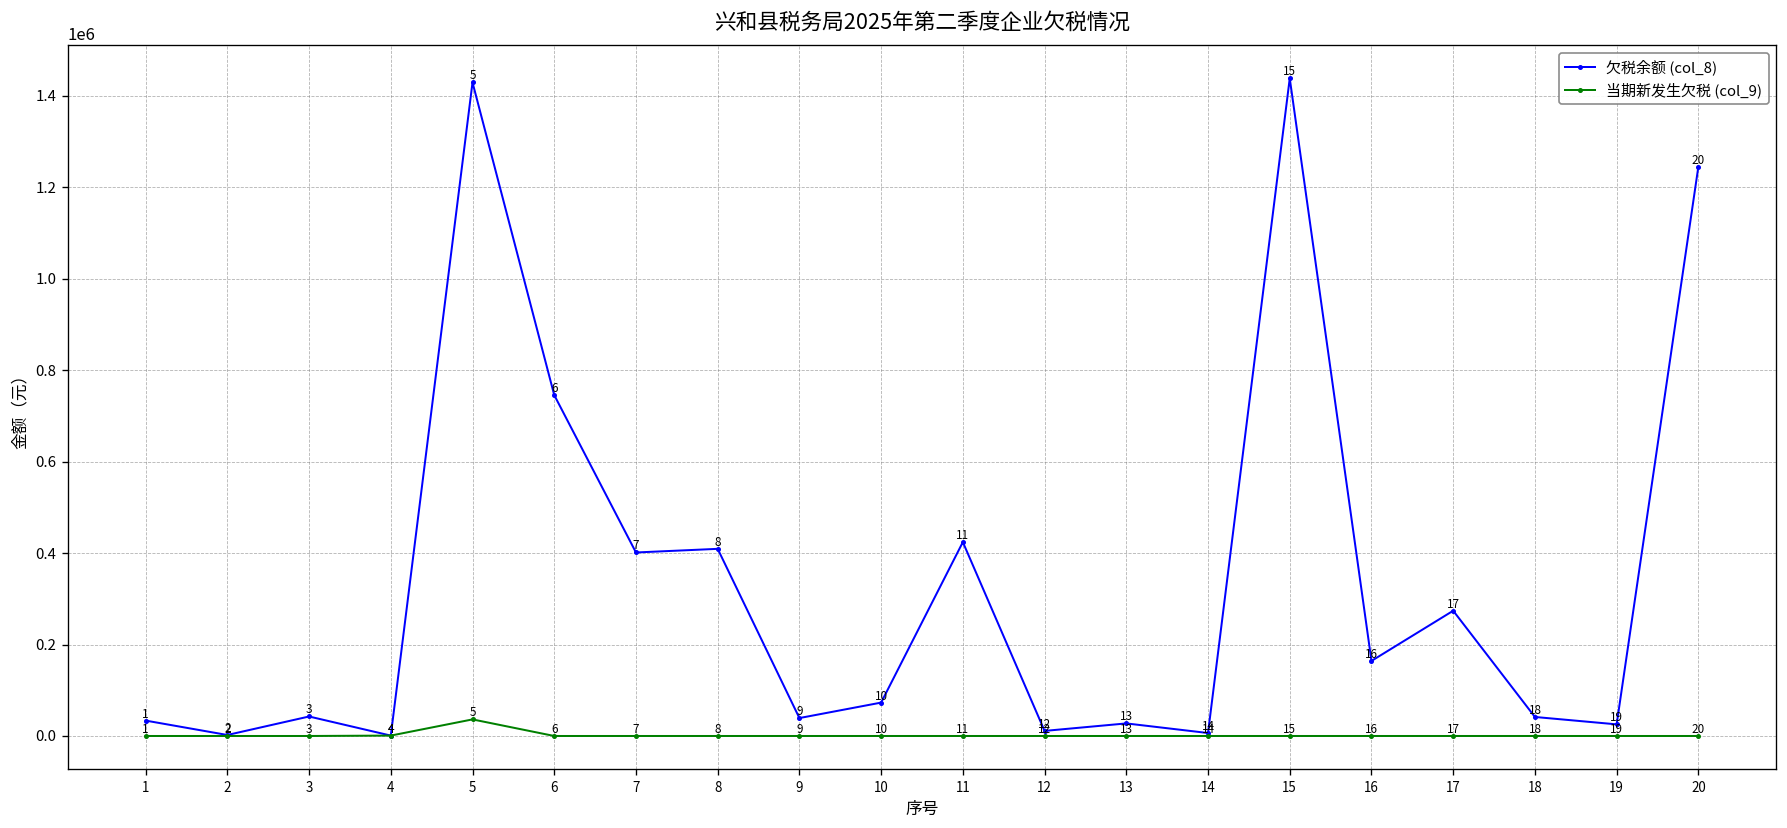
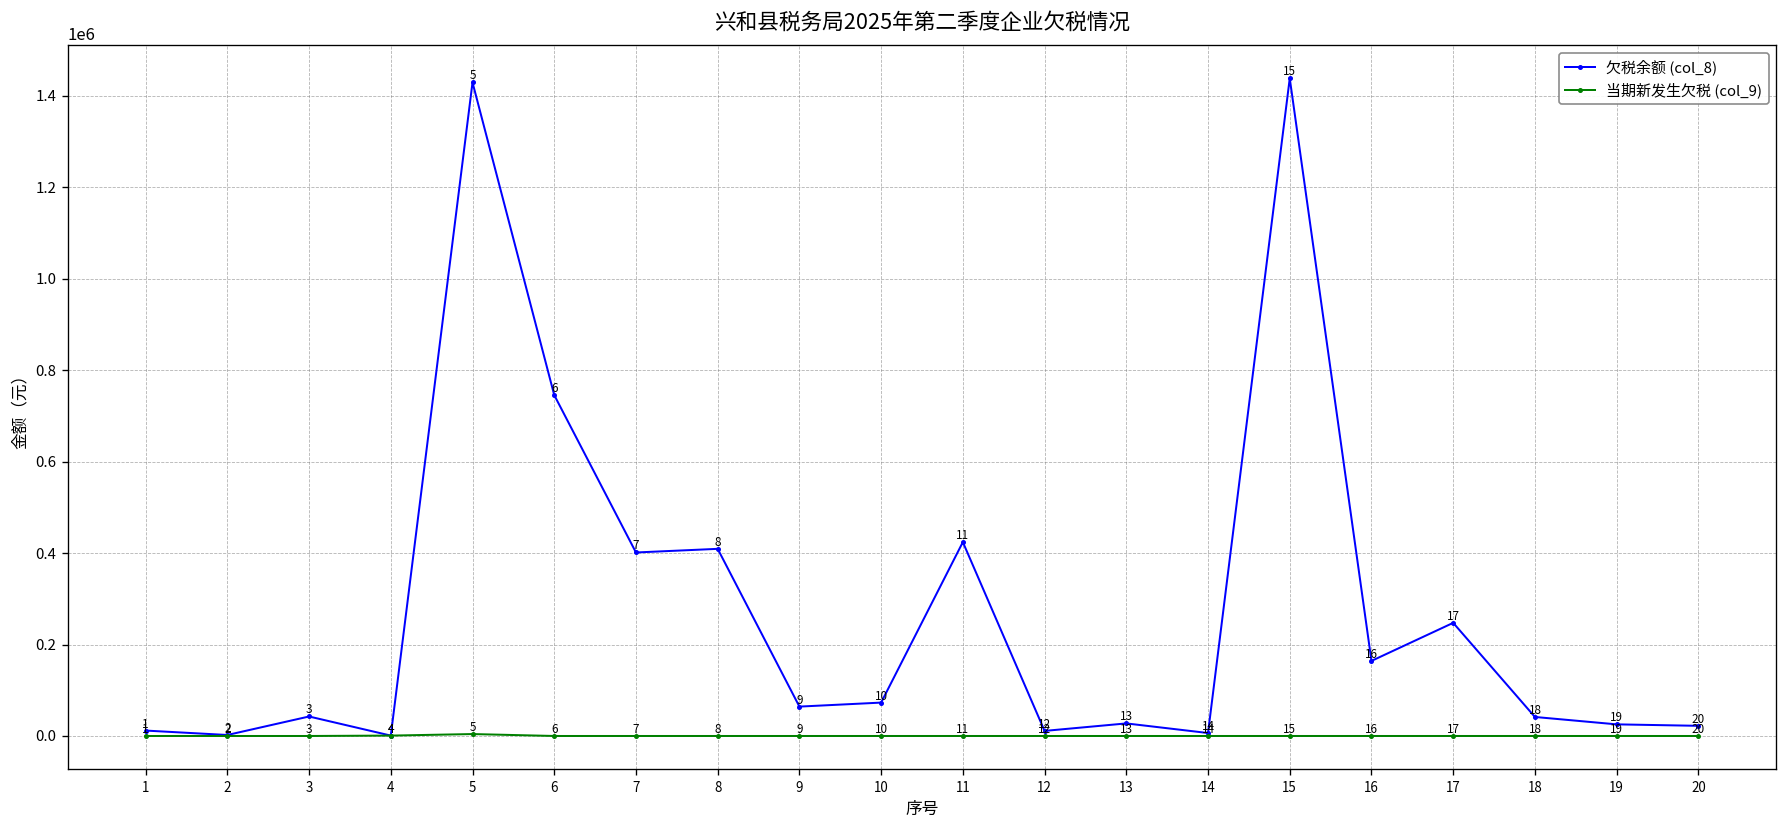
欠税余额 (col_8), 1: 30000 -> 10000
当期新发生欠税 (col_9), 5: 40000 -> 0
欠税余额 (col_8), 9: 40000 -> 60000
欠税余额 (col_8), 17: 270000 -> 250000
欠税余额 (col_8), 20: 1250000 -> 20000
